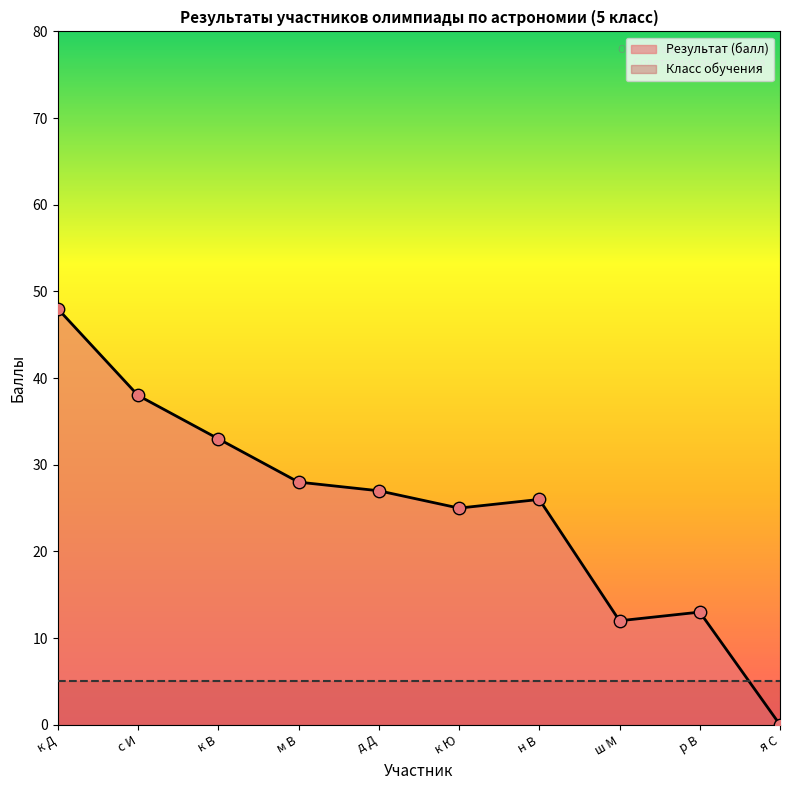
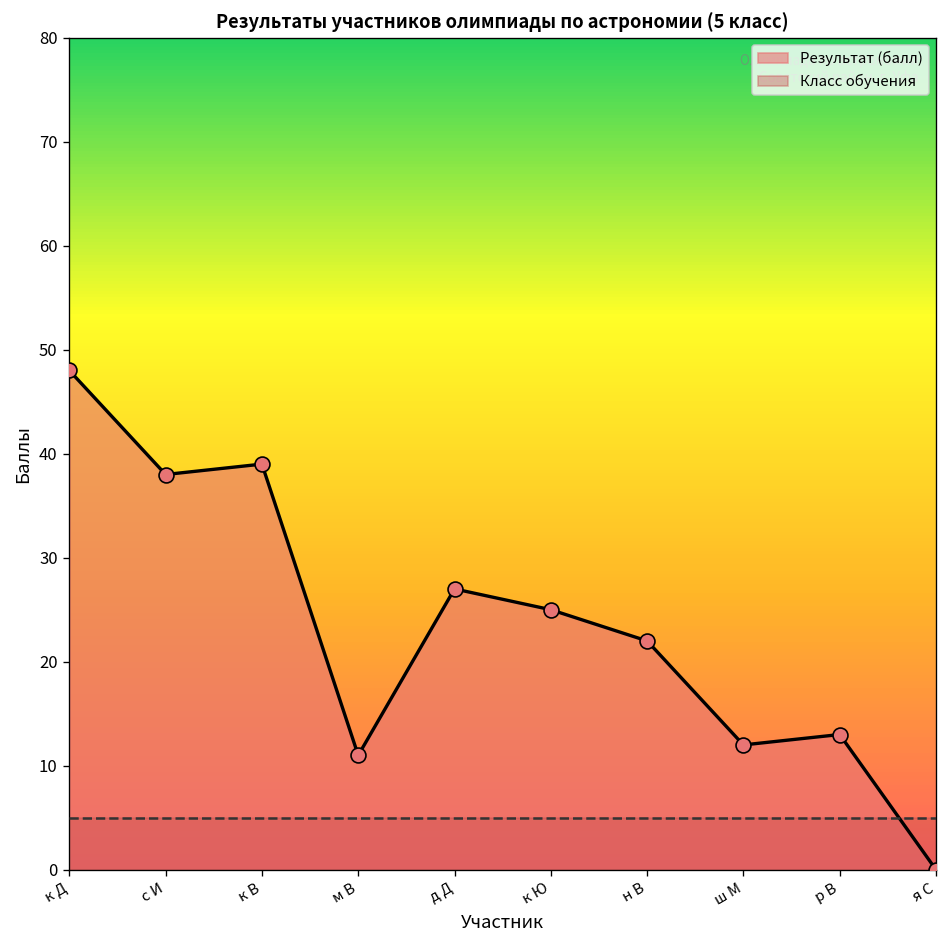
Результат (балл), к В: 33 -> 39
Результат (балл), м В: 28 -> 11
Результат (балл), н В: 26 -> 22
